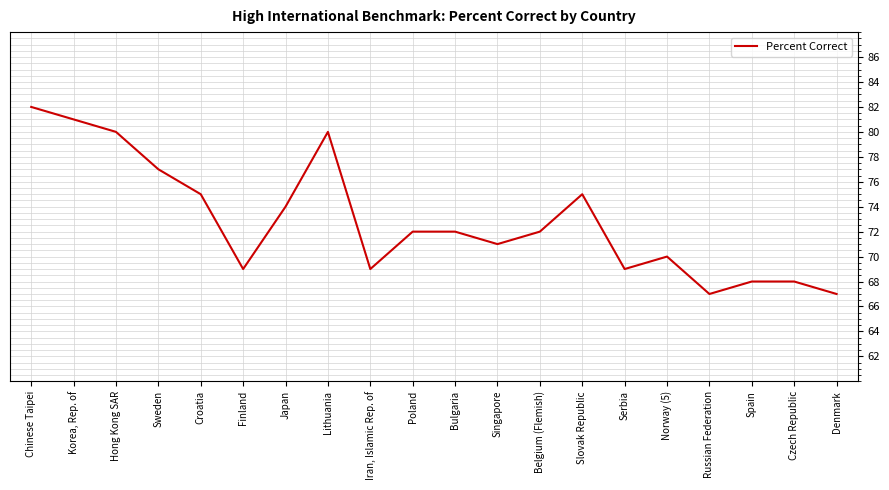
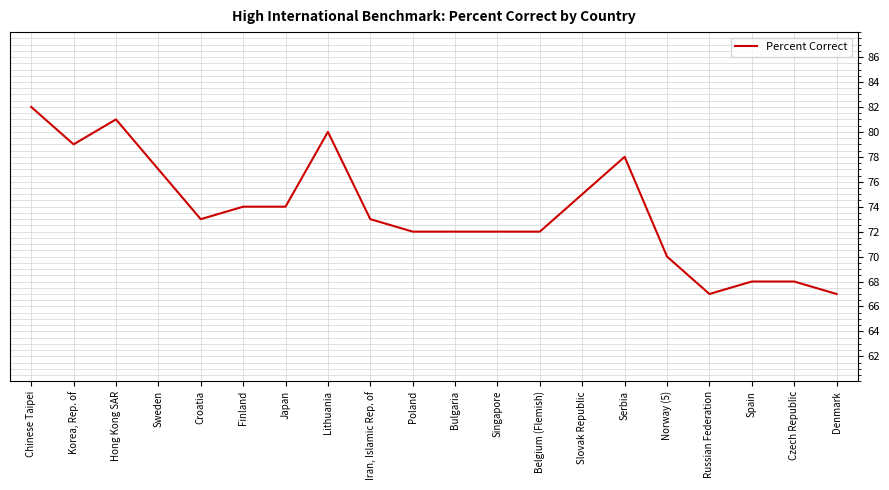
Korea, Rep. of: 81 -> 79
Hong Kong SAR: 80 -> 81
Croatia: 75 -> 73
Finland: 69 -> 74
Iran, Islamic Rep. of: 69 -> 73
Singapore: 71 -> 72
Serbia: 69 -> 78
